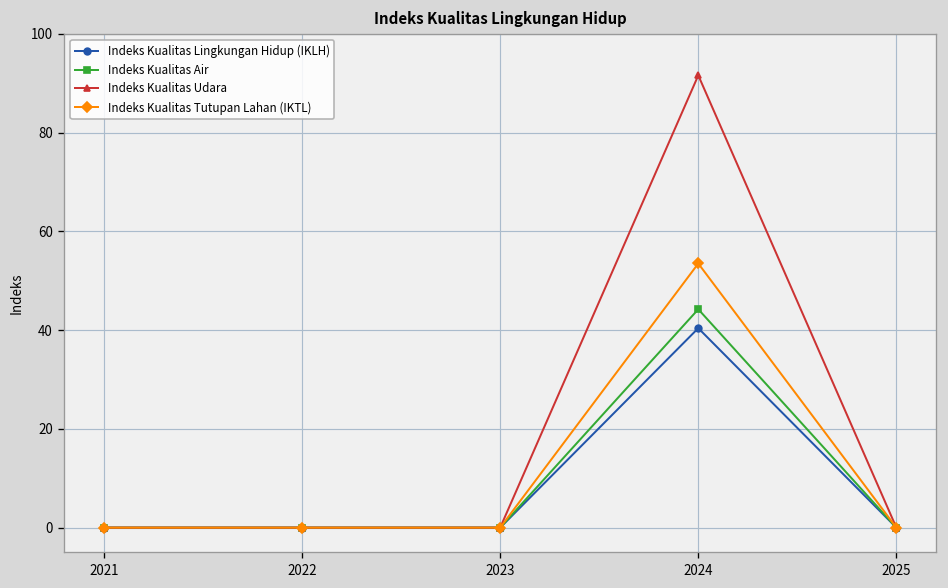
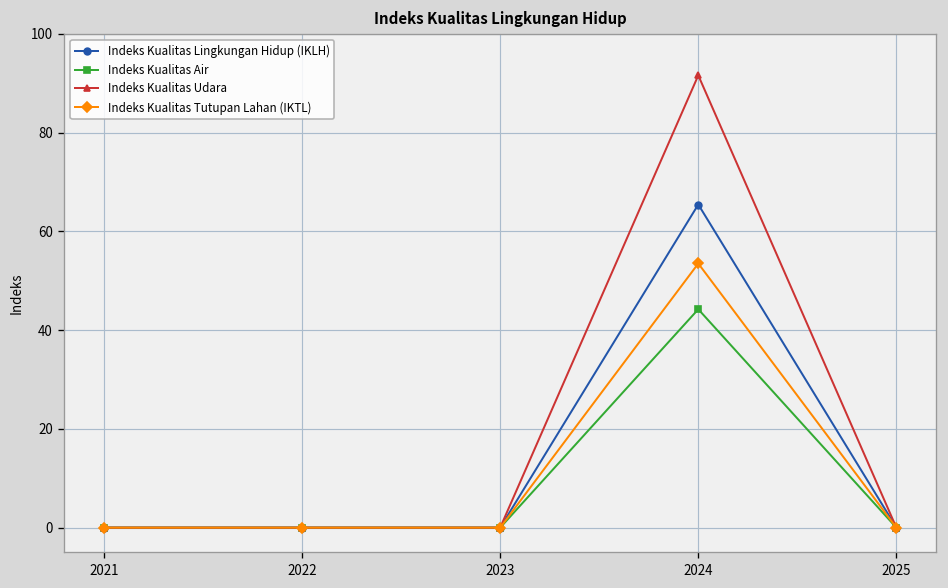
Indeks Kualitas Lingkungan Hidup (IKLH), 2024: 40 -> 65
